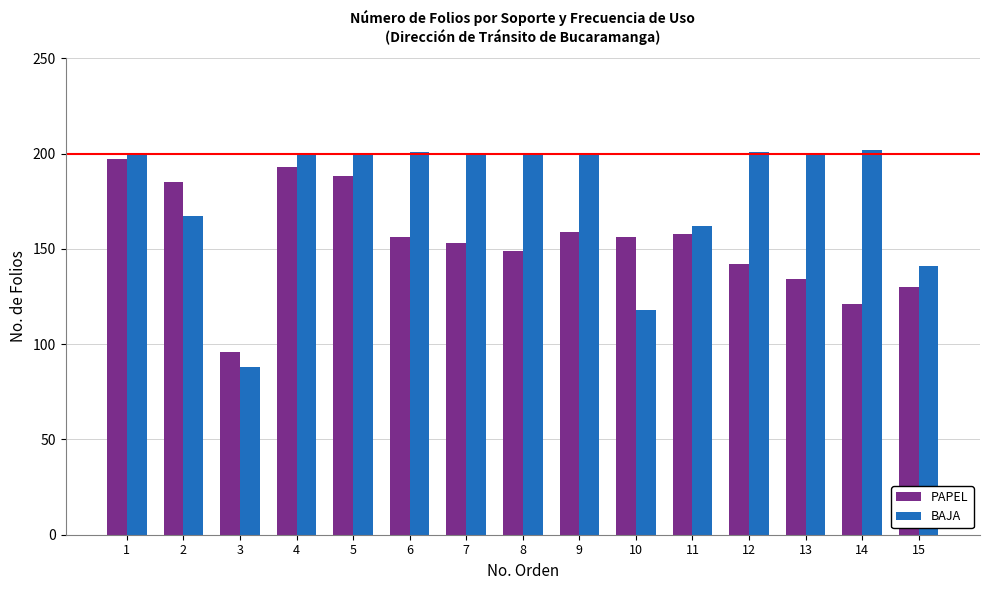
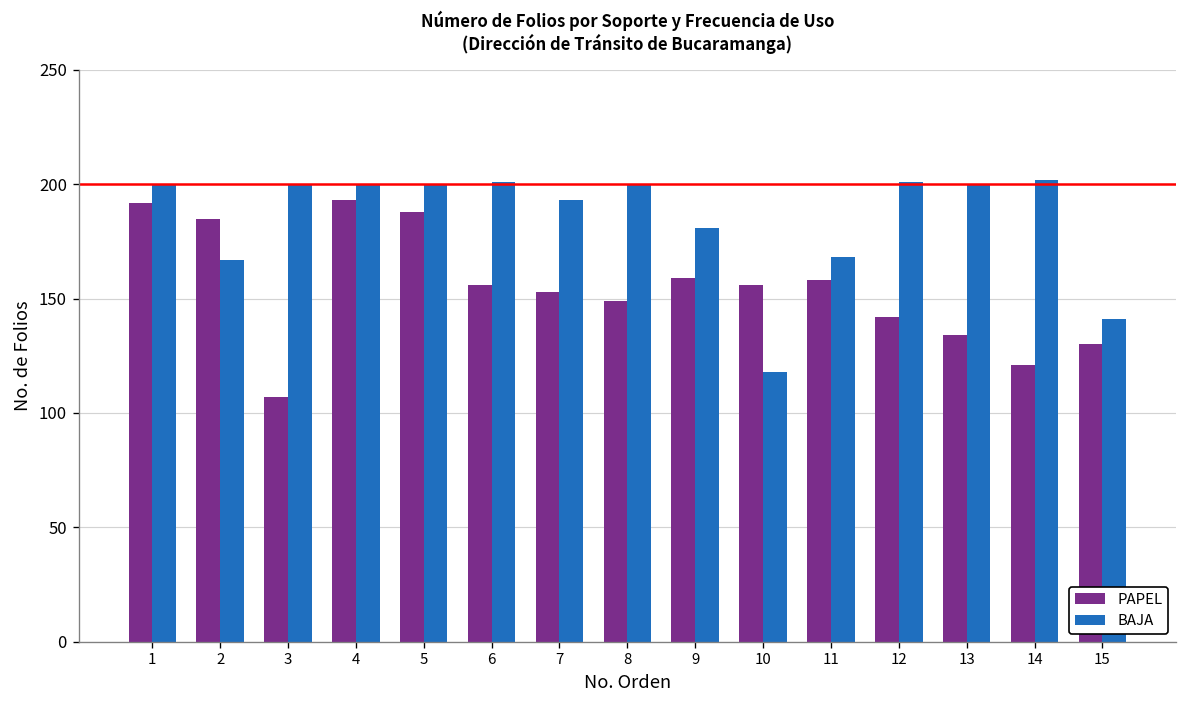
PAPEL, 1: 197 -> 192
PAPEL, 3: 96 -> 107
BAJA, 3: 88 -> 200
BAJA, 7: 200 -> 193
BAJA, 9: 200 -> 181
BAJA, 11: 162 -> 168
